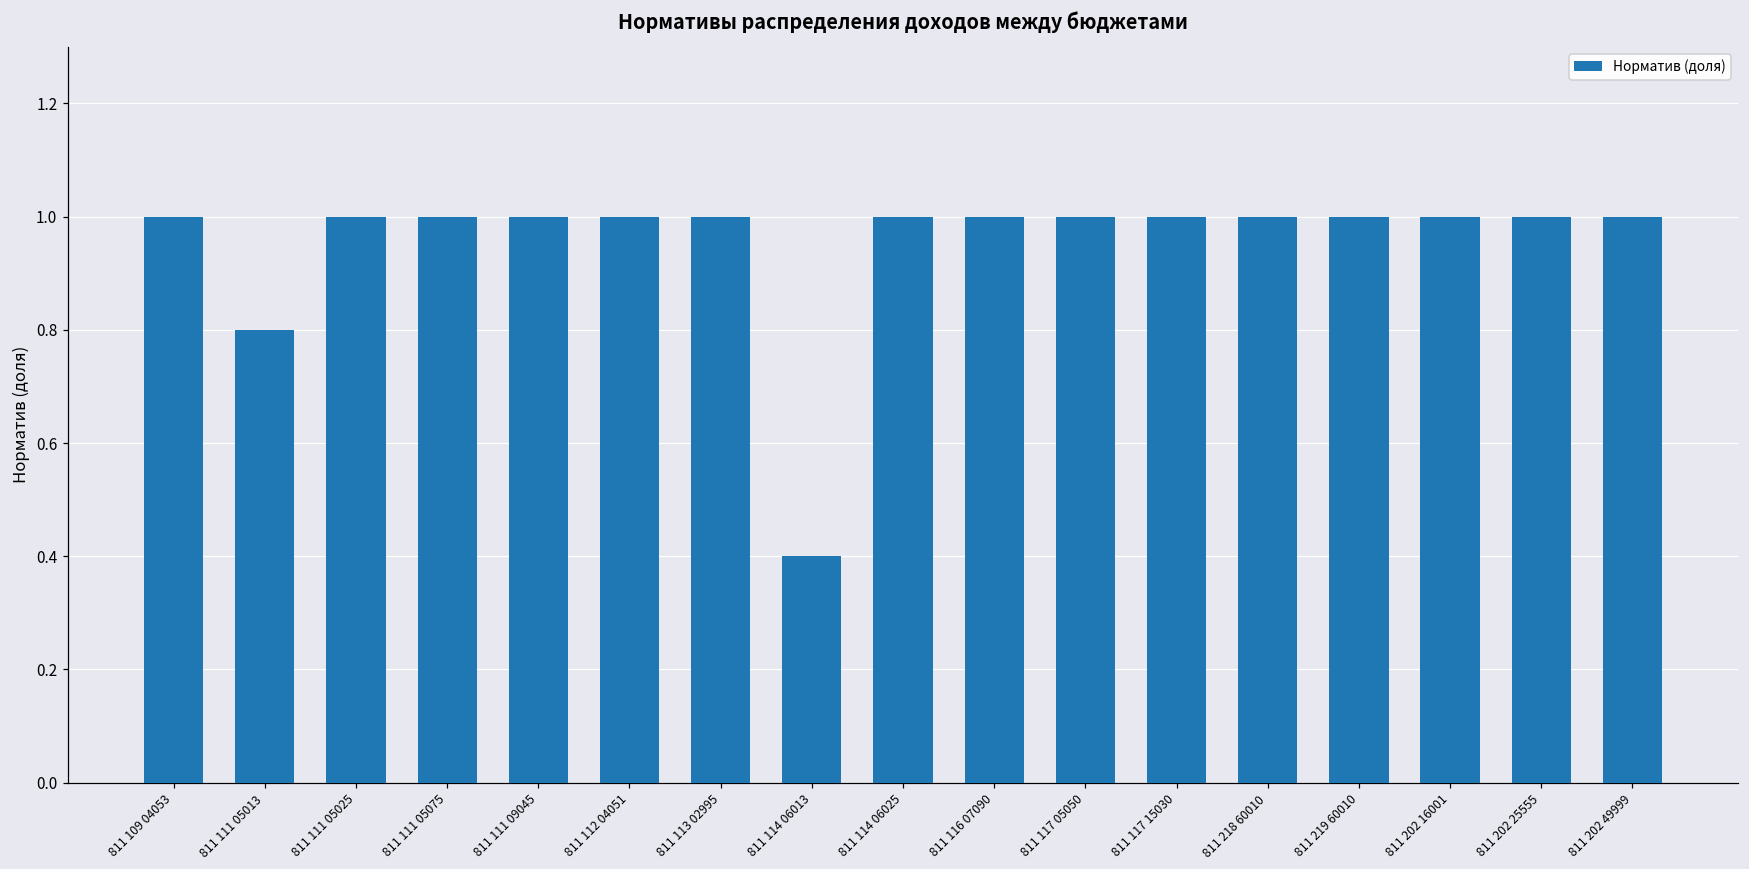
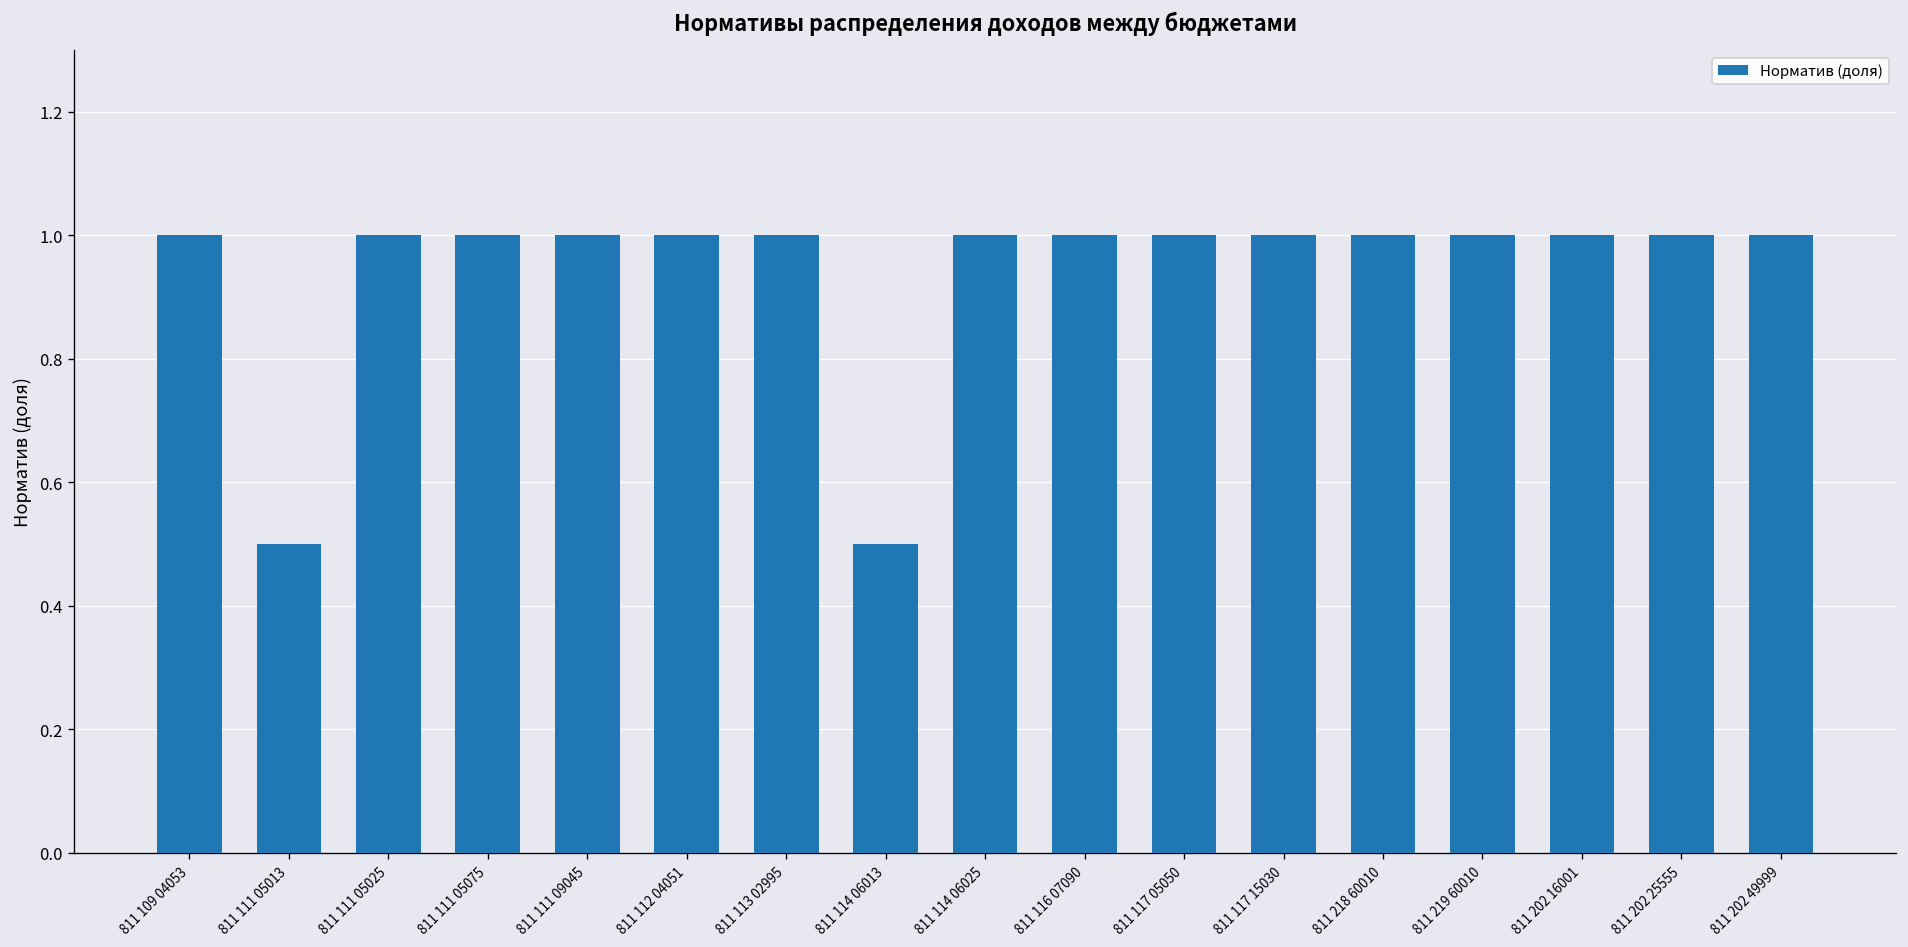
811 111 05013: 0.8 -> 0.5
811 114 06013: 0.4 -> 0.5
